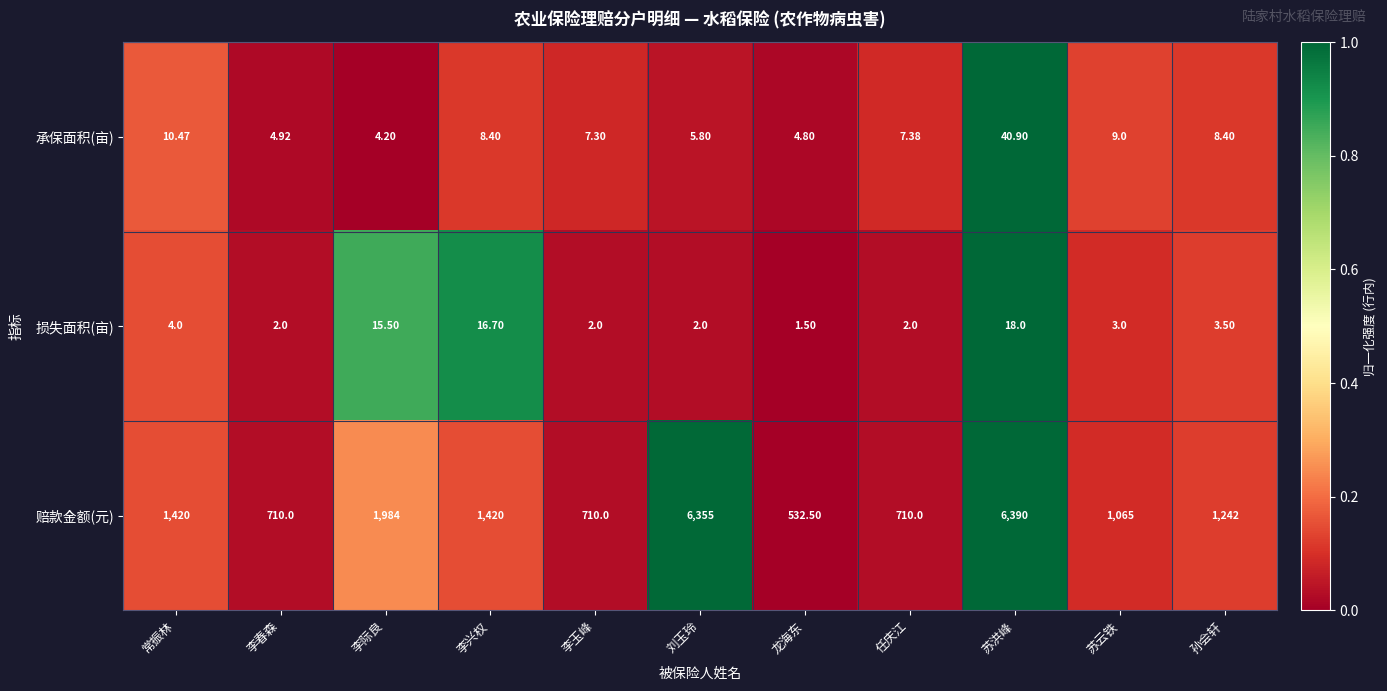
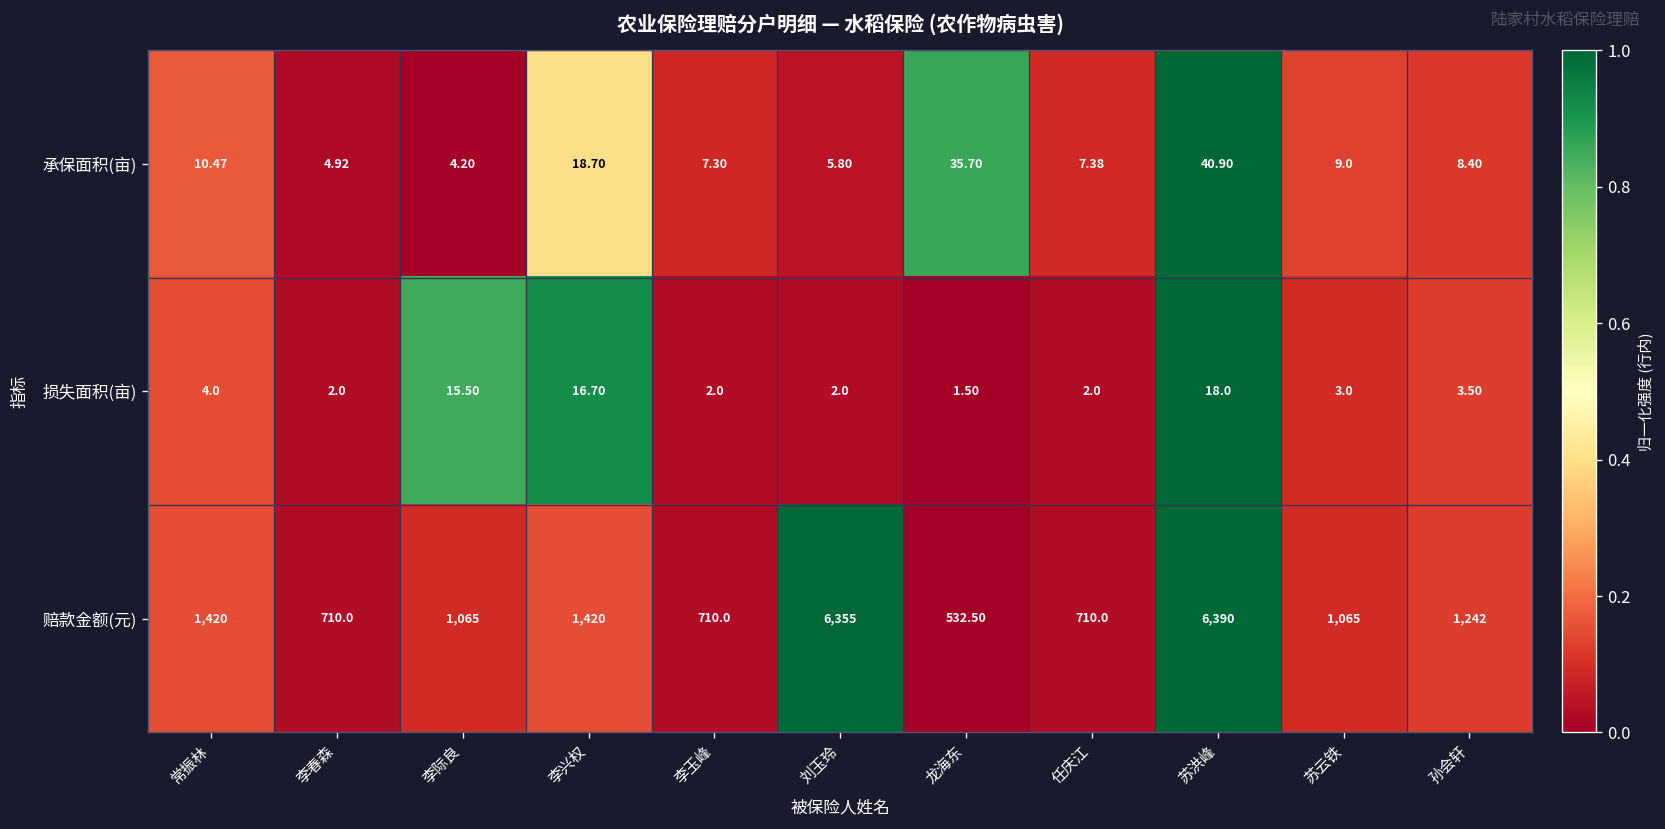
承保面积(亩), 李兴权: 8.40 -> 18.70
承保面积(亩), 龙海东: 4.80 -> 35.70
赔款金额(元), 李际良: 1,984 -> 1,065
